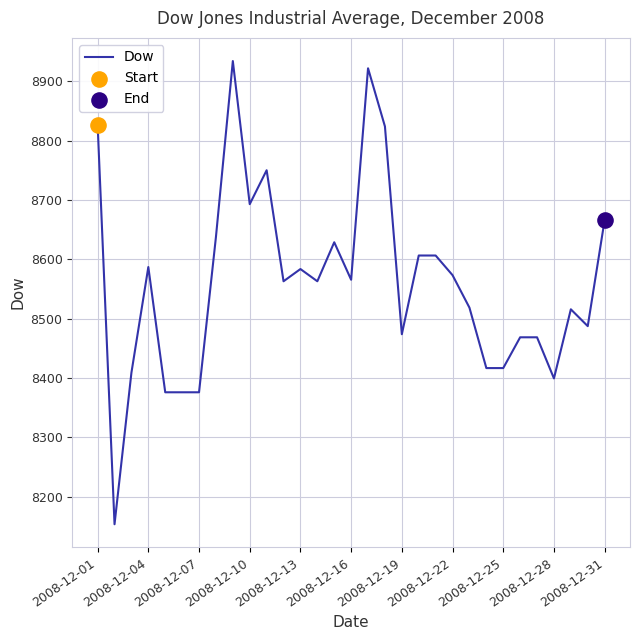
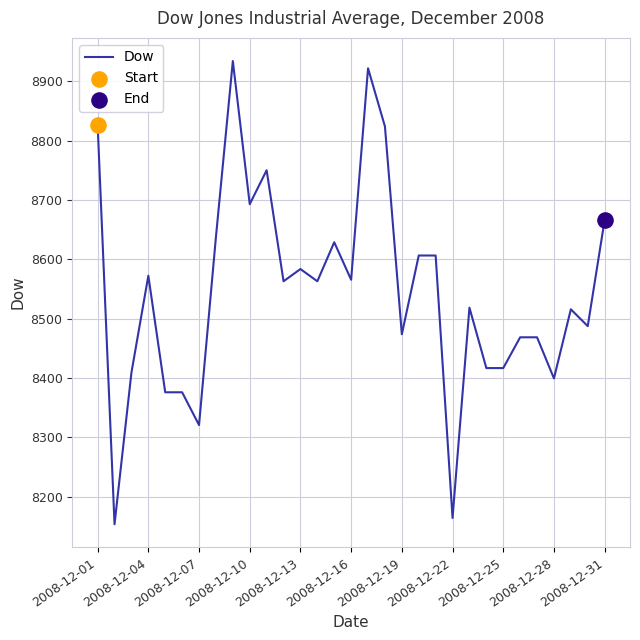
Dow, 2008-12-04: 8590 -> 8570
Dow, 2008-12-07: 8380 -> 8320
Dow, 2008-12-22: 8570 -> 8160
